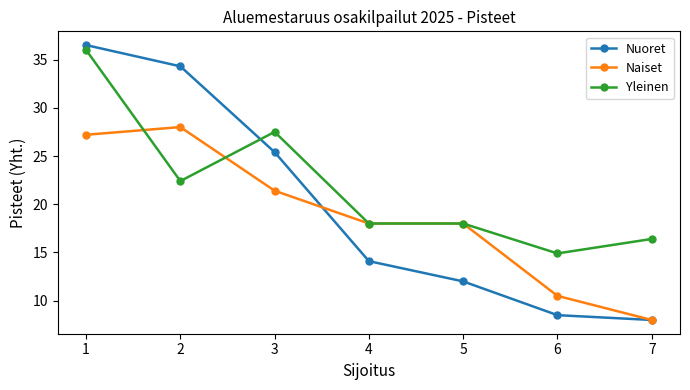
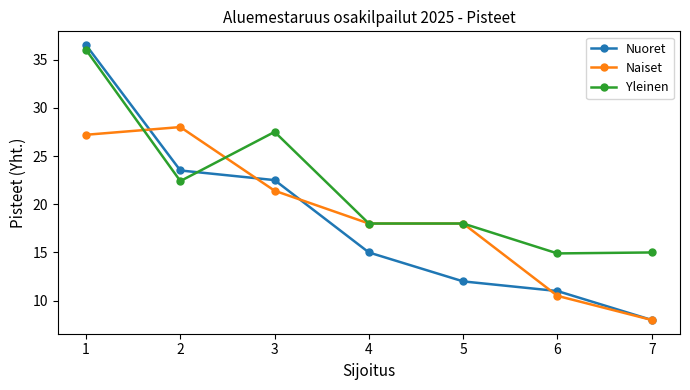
Nuoret, 2: 34 -> 24
Nuoret, 3: 25 -> 23
Nuoret, 4: 14 -> 15
Nuoret, 6: 9 -> 11
Yleinen, 7: 16 -> 15
